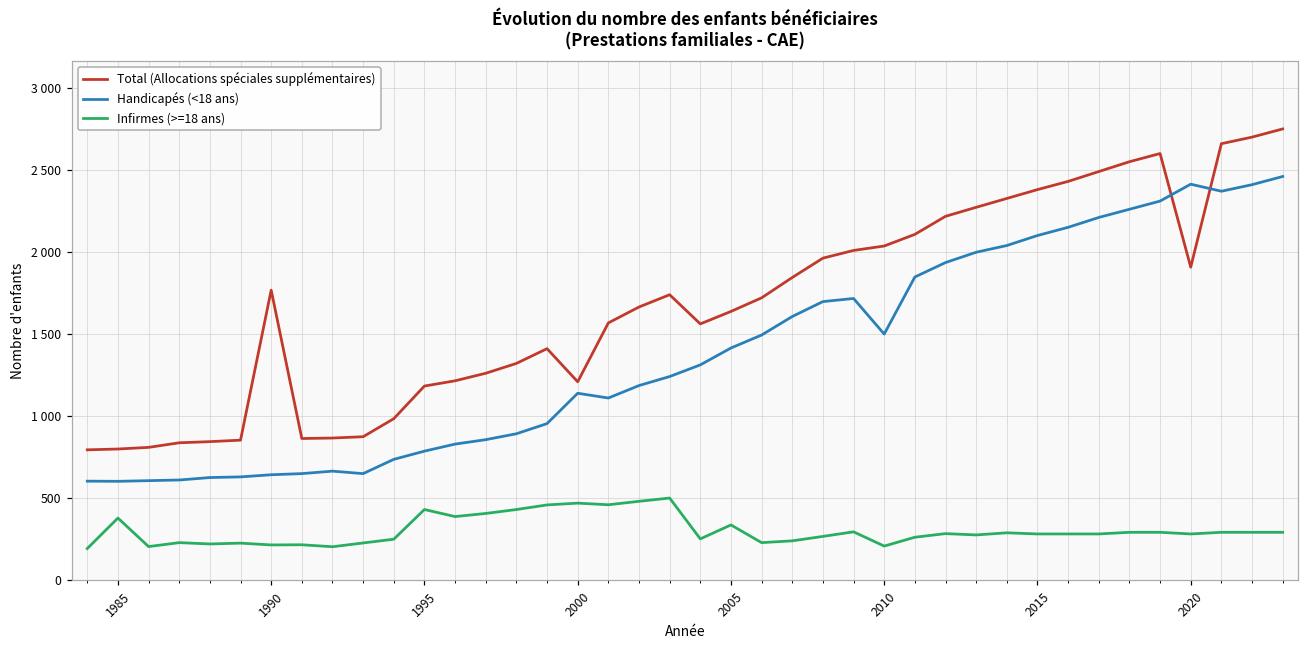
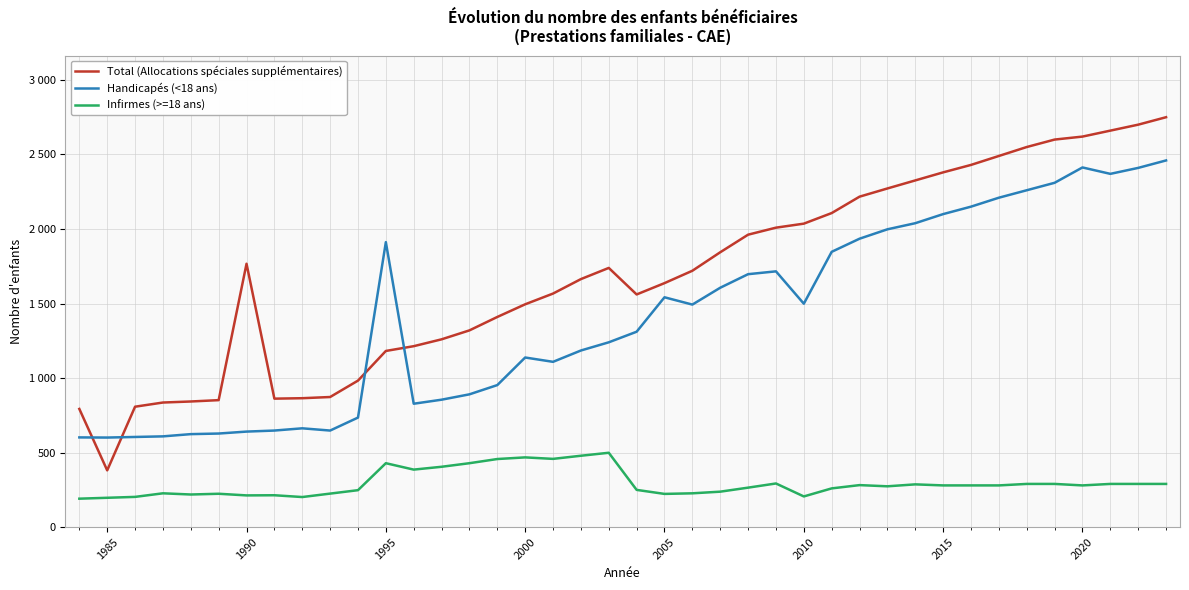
Total (Allocations spéciales supplémentaires), 1985: 800 -> 380
Infirmes (>=18 ans), 1985: 380 -> 200
Handicapés (<18 ans), 1995: 790 -> 1910
Total (Allocations spéciales supplémentaires), 2000: 1210 -> 1500
Handicapés (<18 ans), 2005: 1410 -> 1540
Infirmes (>=18 ans), 2005: 340 -> 220
Total (Allocations spéciales supplémentaires), 2020: 1910 -> 2620
